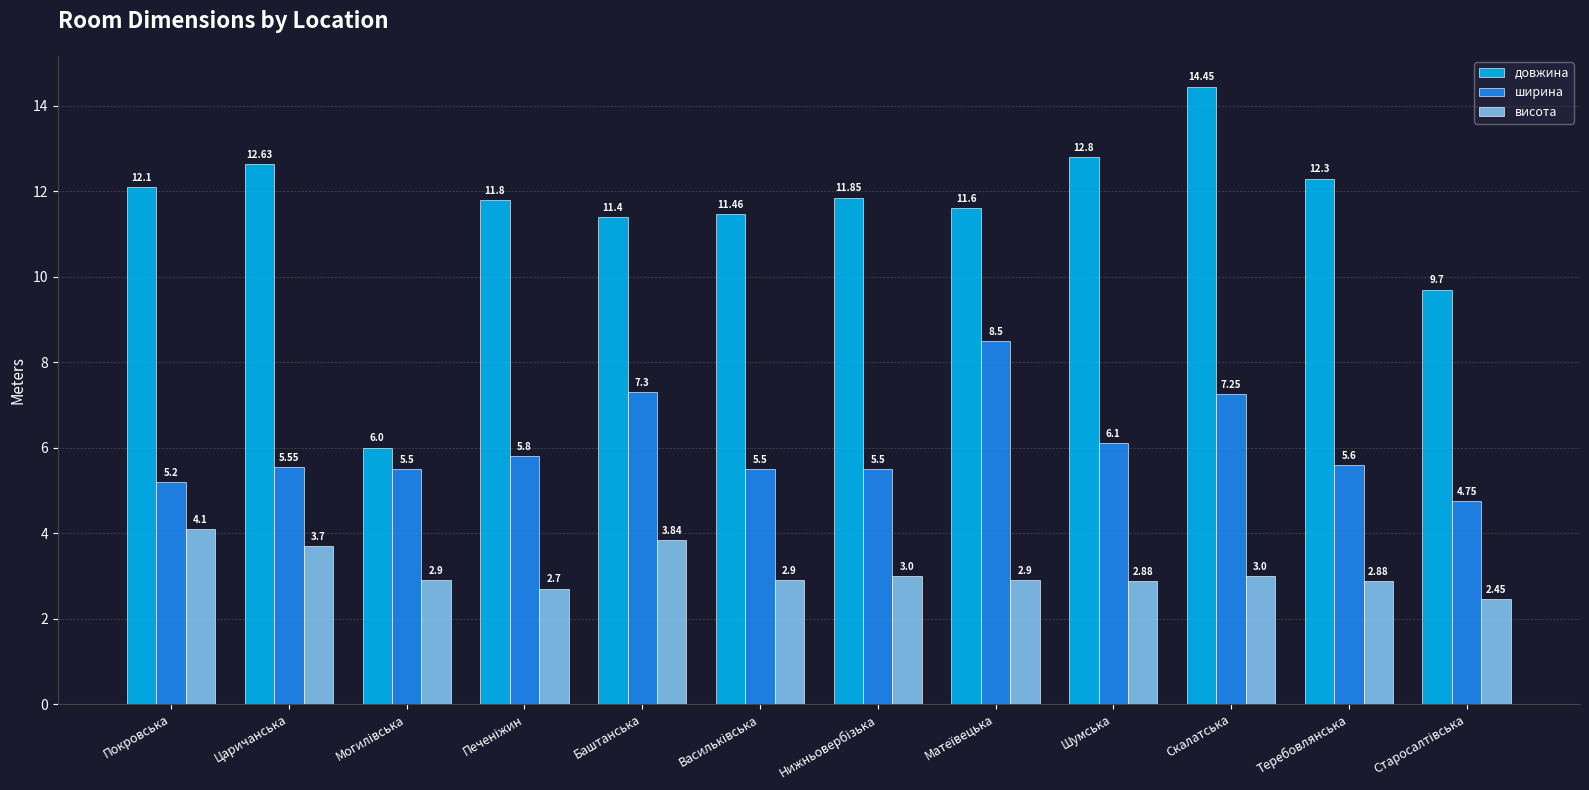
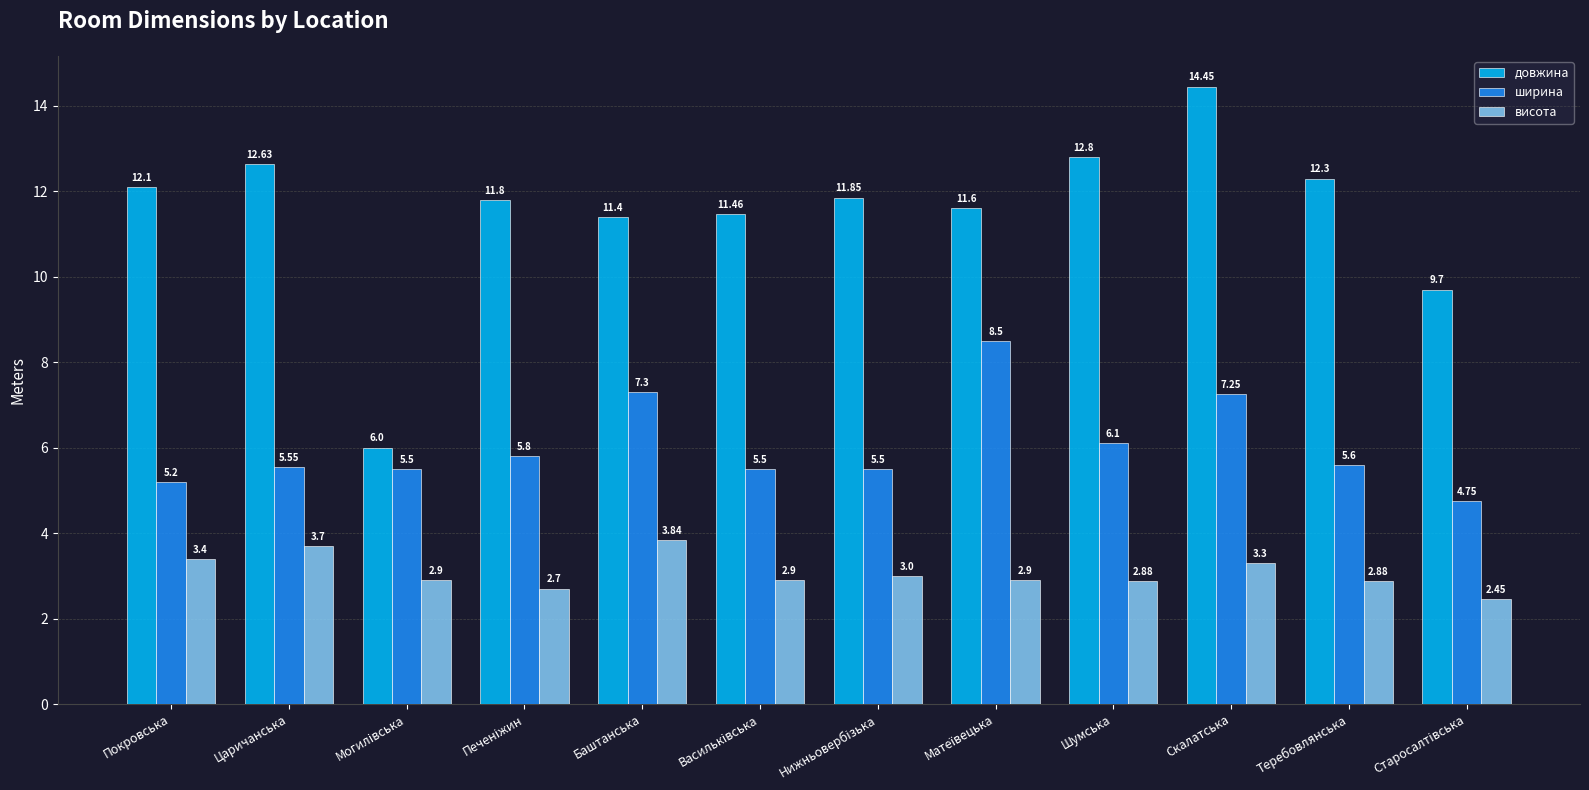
висота, Покровська: 4.1 -> 3.4
висота, Скалатська: 3.0 -> 3.3
